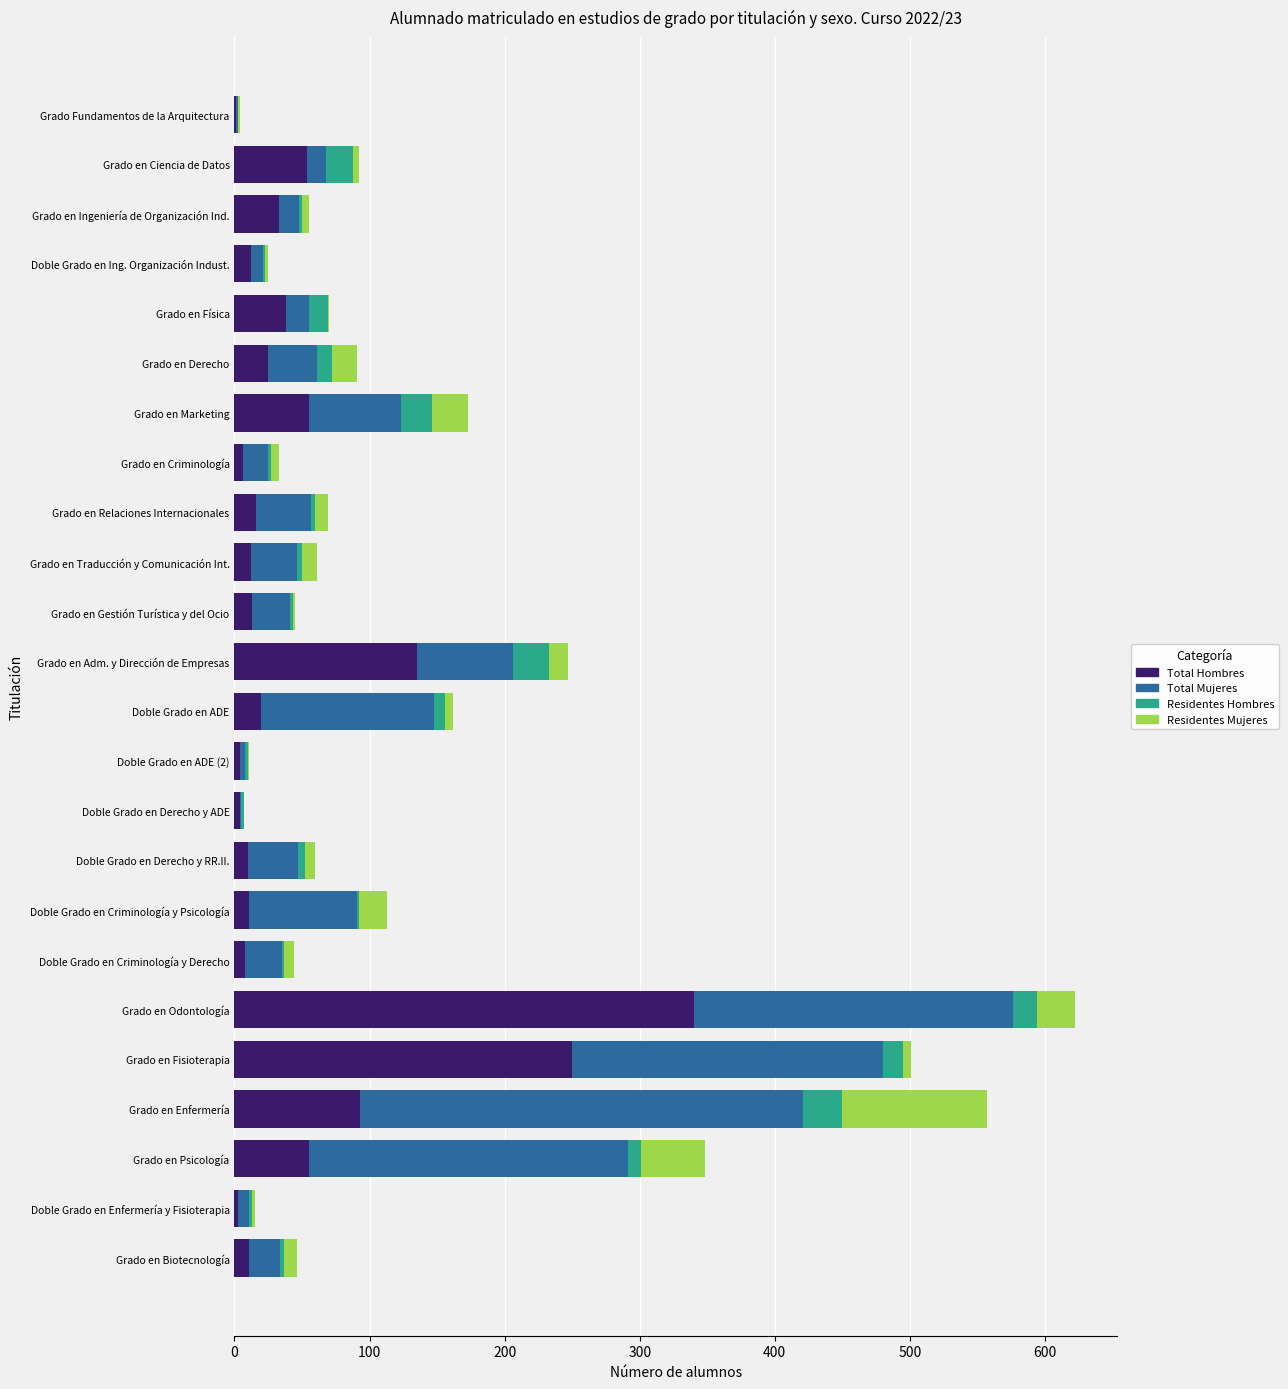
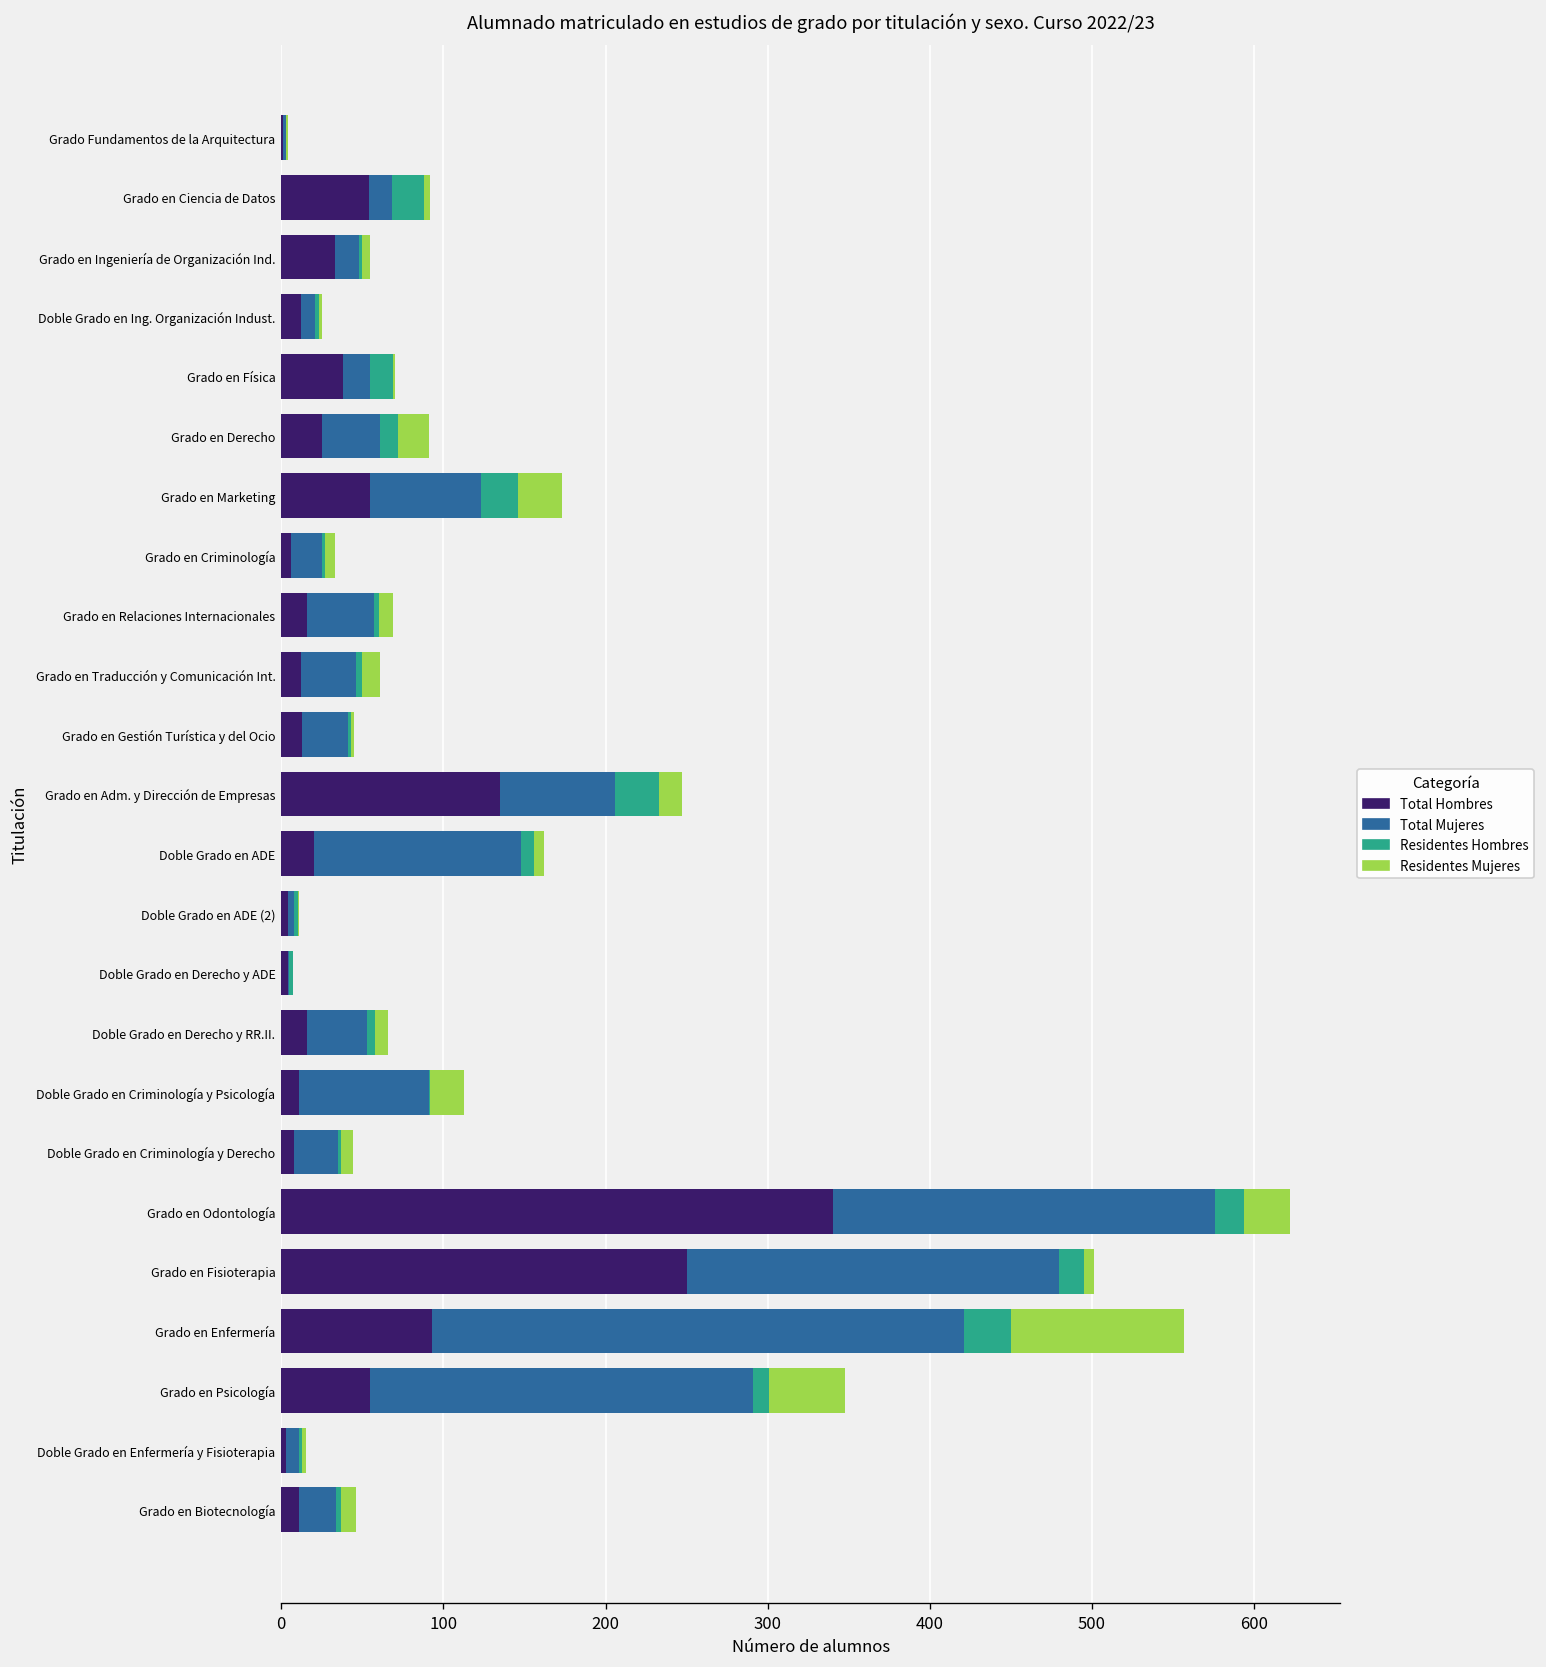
Total Hombres, Doble Grado en Derecho y RR.II.: 10 -> 16
